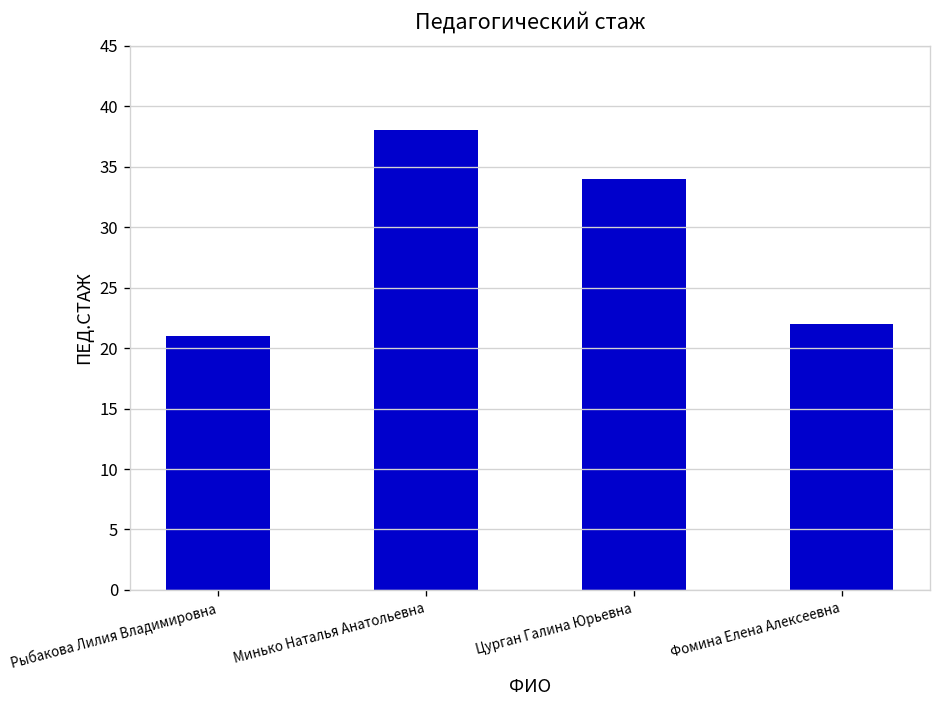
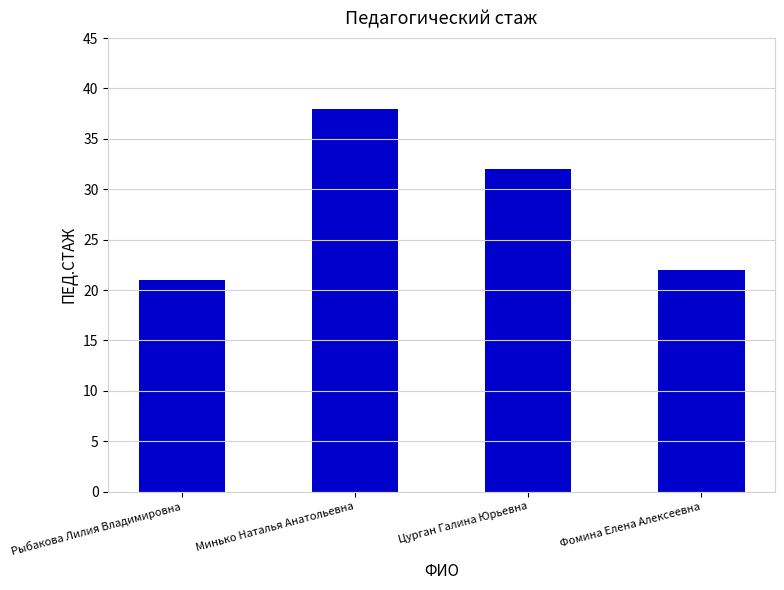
Цурган Галина Юрьевна: 34 -> 32
